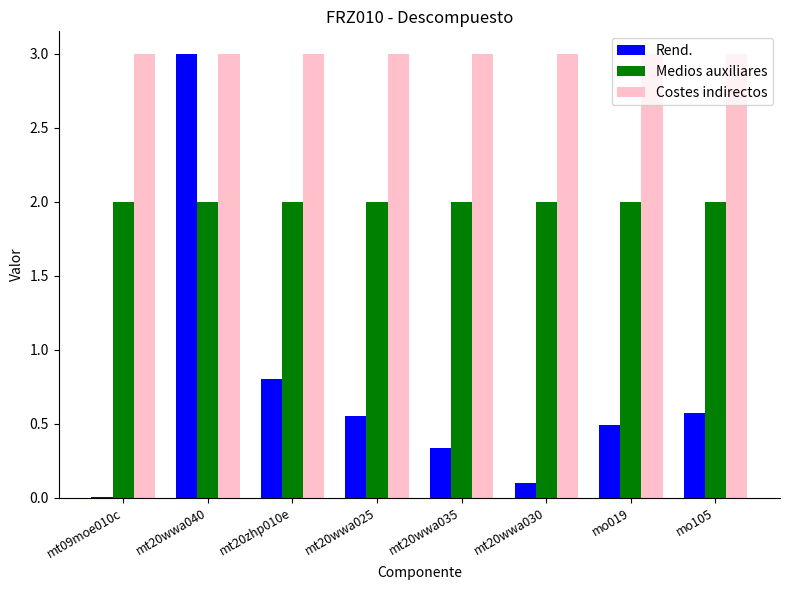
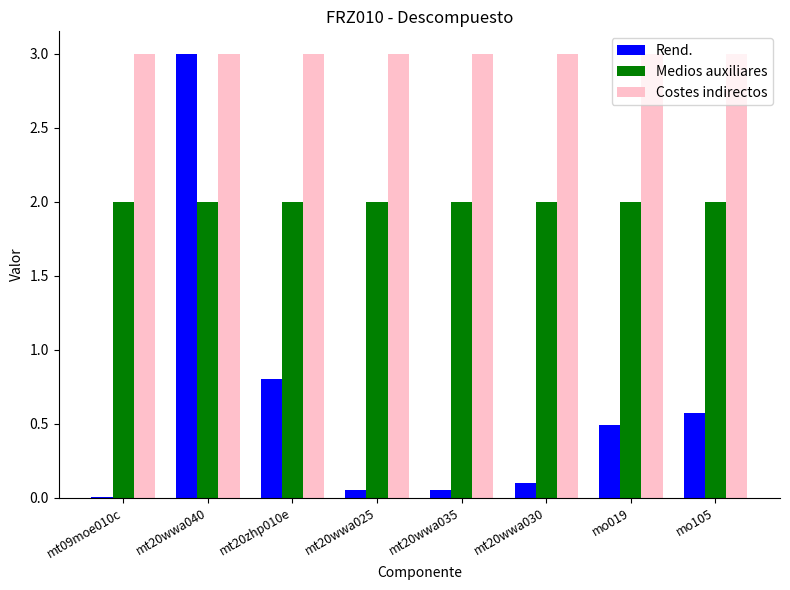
Rend., mt20wwa025: 0.55 -> 0.05
Rend., mt20wwa035: 0.34 -> 0.05
